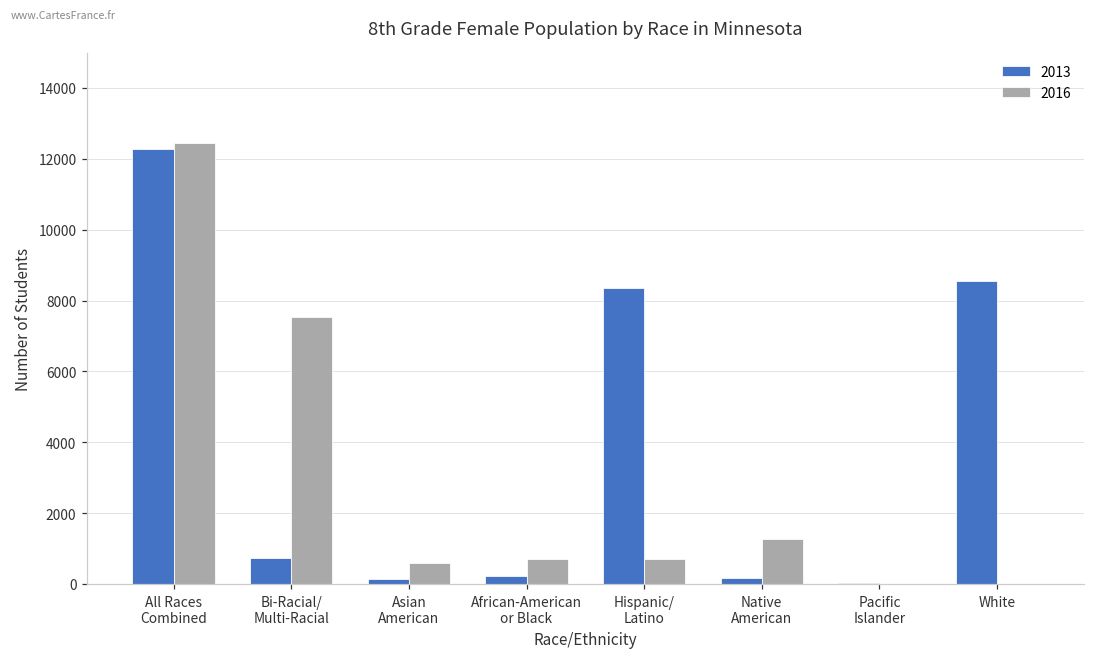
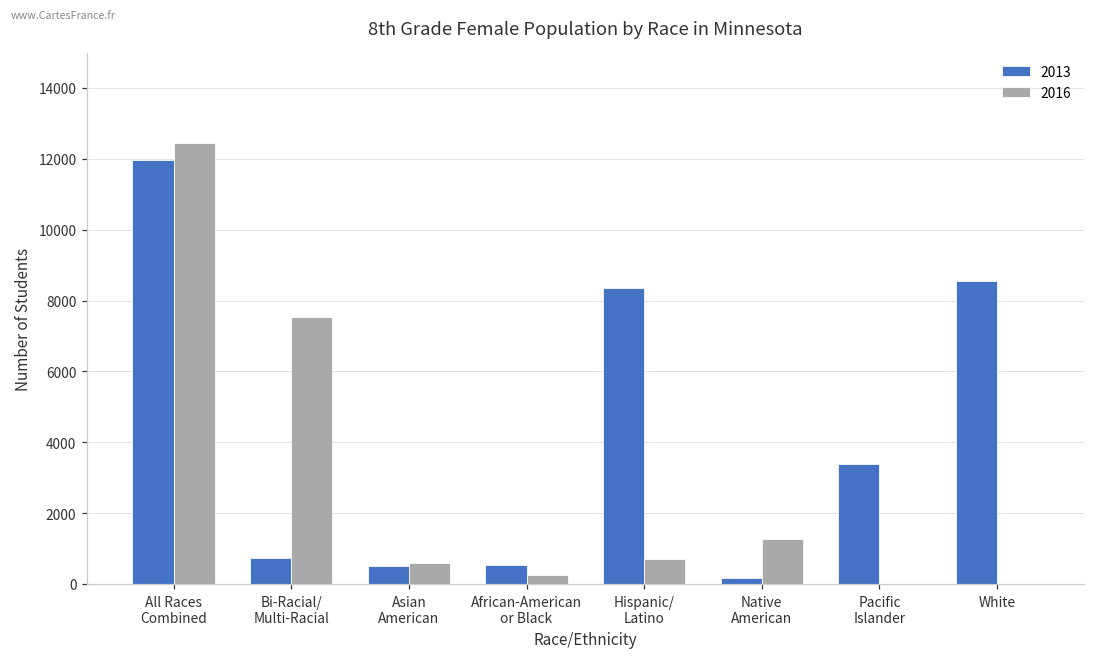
2013, All Races Combined: 12300 -> 12000
2013, Asian American: 100 -> 500
2013, African-American or Black: 200 -> 500
2016, African-American or Black: 700 -> 300
2013, Pacific Islander: 0 -> 3400
